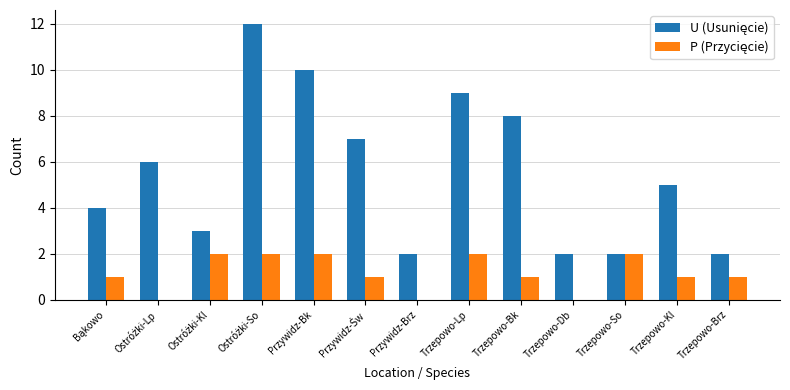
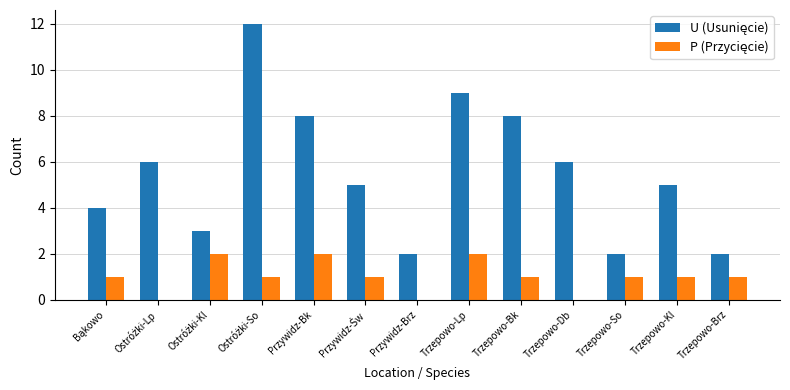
P (Przycięcie), Ostróżki-So: 2 -> 1
U (Usunięcie), Przywidz-Bk: 10 -> 8
U (Usunięcie), Przywidz-Św: 7 -> 5
U (Usunięcie), Trzepowo-Db: 2 -> 6
P (Przycięcie), Trzepowo-So: 2 -> 1
